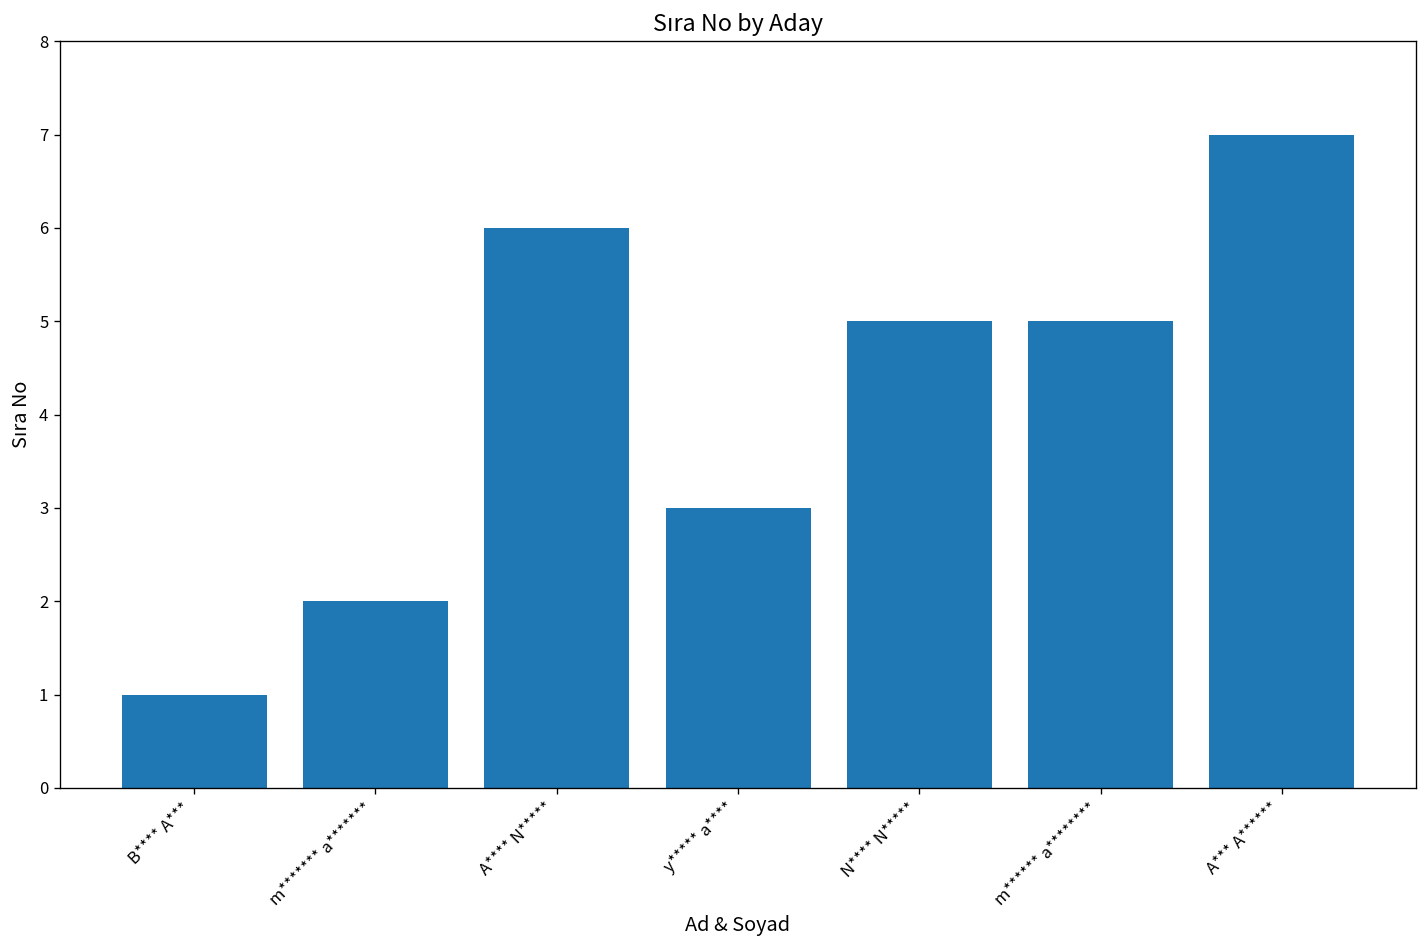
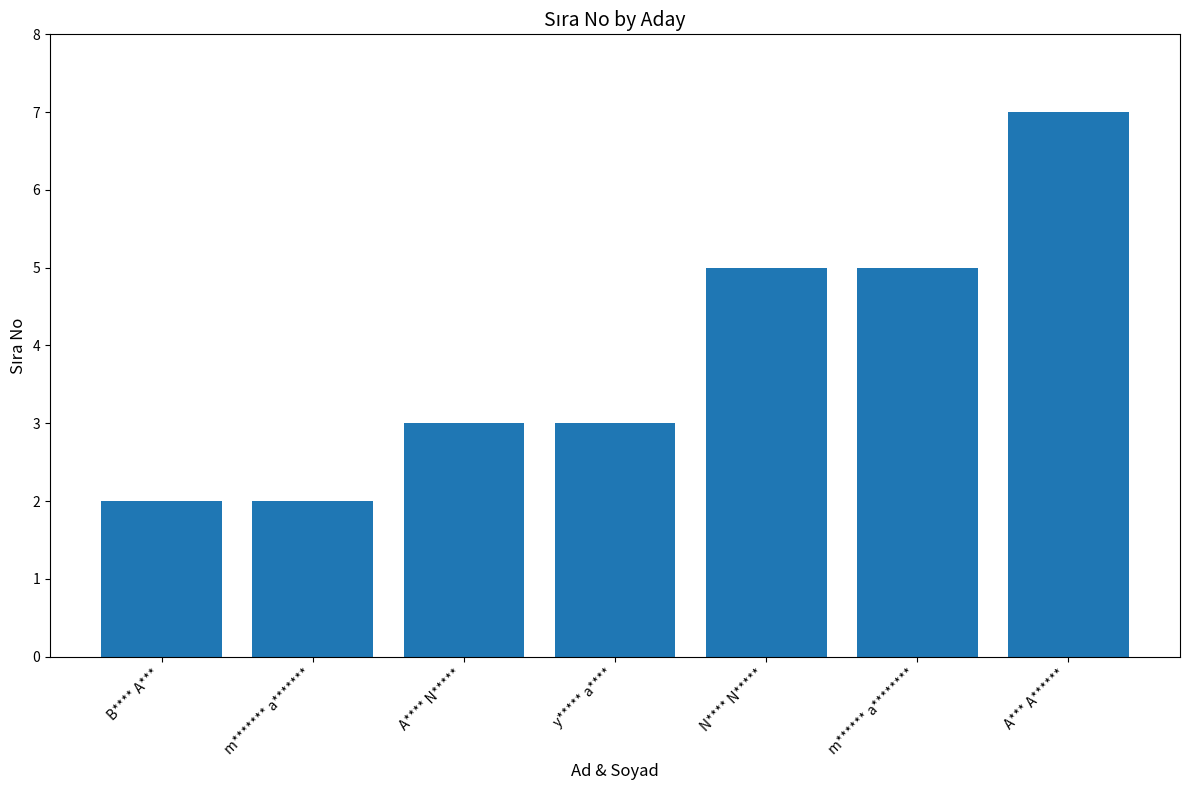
B**** A***: 1 -> 2
A**** N*****: 6 -> 3
